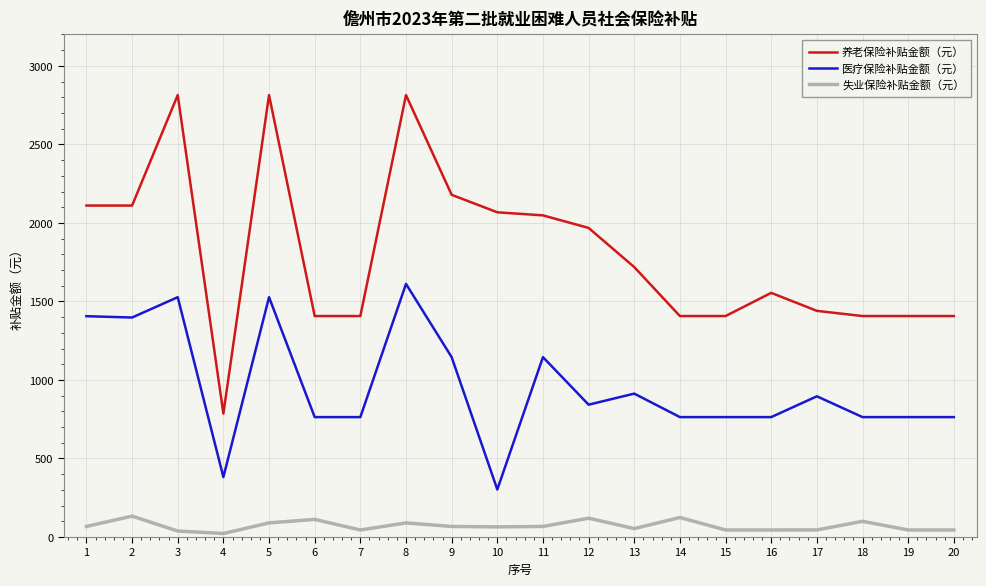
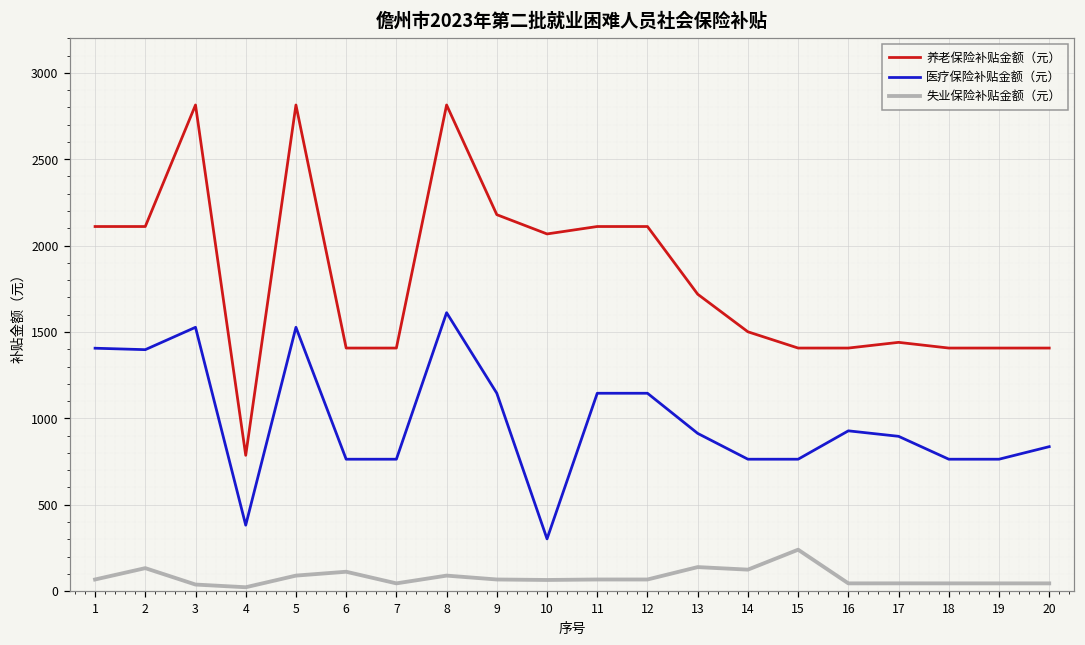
养老保险补贴金额（元）, 11: 2050 -> 2110
养老保险补贴金额（元）, 12: 1970 -> 2110
医疗保险补贴金额（元）, 12: 840 -> 1150
失业保险补贴金额（元）, 12: 120 -> 70
失业保险补贴金额（元）, 13: 50 -> 140
养老保险补贴金额（元）, 14: 1410 -> 1500
失业保险补贴金额（元）, 15: 40 -> 240
养老保险补贴金额（元）, 16: 1550 -> 1410
医疗保险补贴金额（元）, 16: 760 -> 930
失业保险补贴金额（元）, 18: 100 -> 40
医疗保险补贴金额（元）, 20: 760 -> 840
